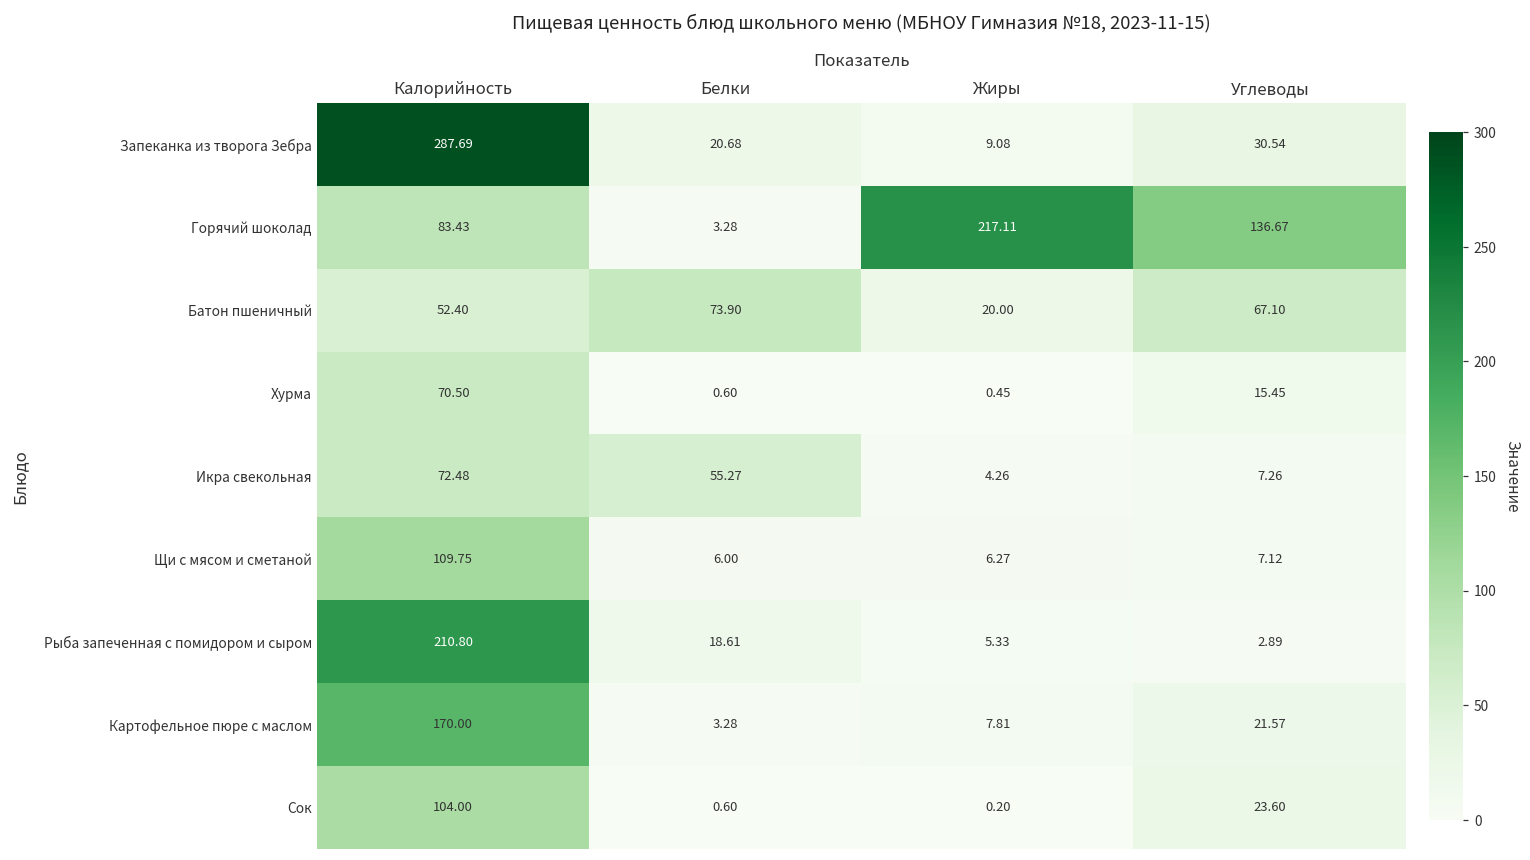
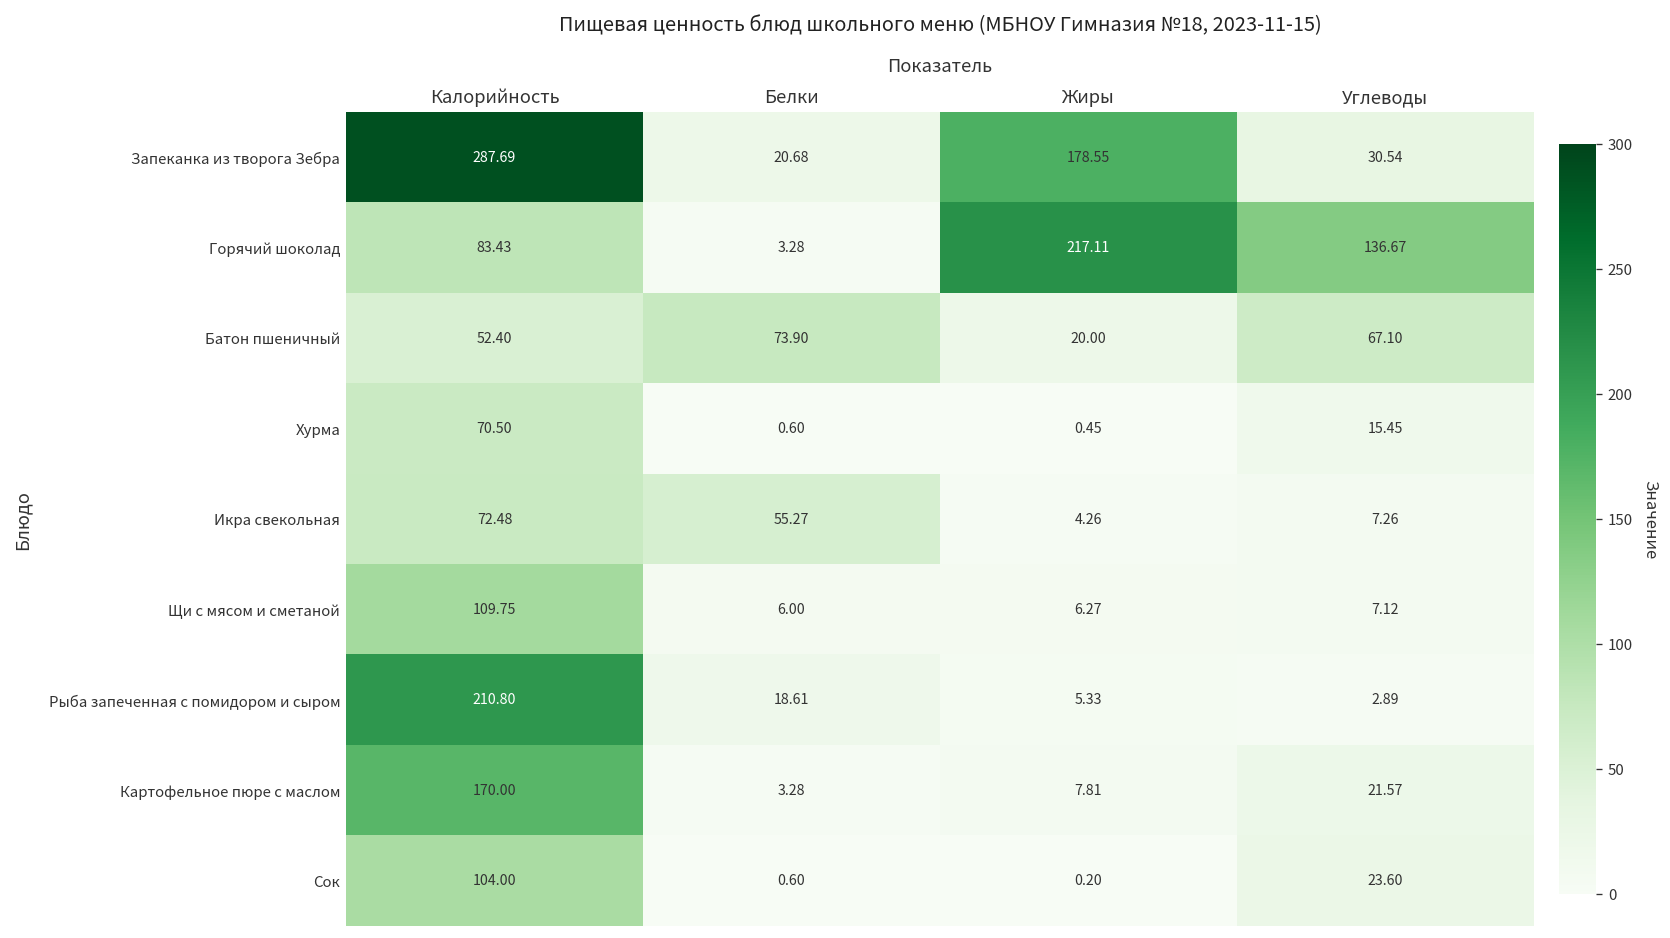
Запеканка из творога Зебра, Жиры: 9.08 -> 178.55
